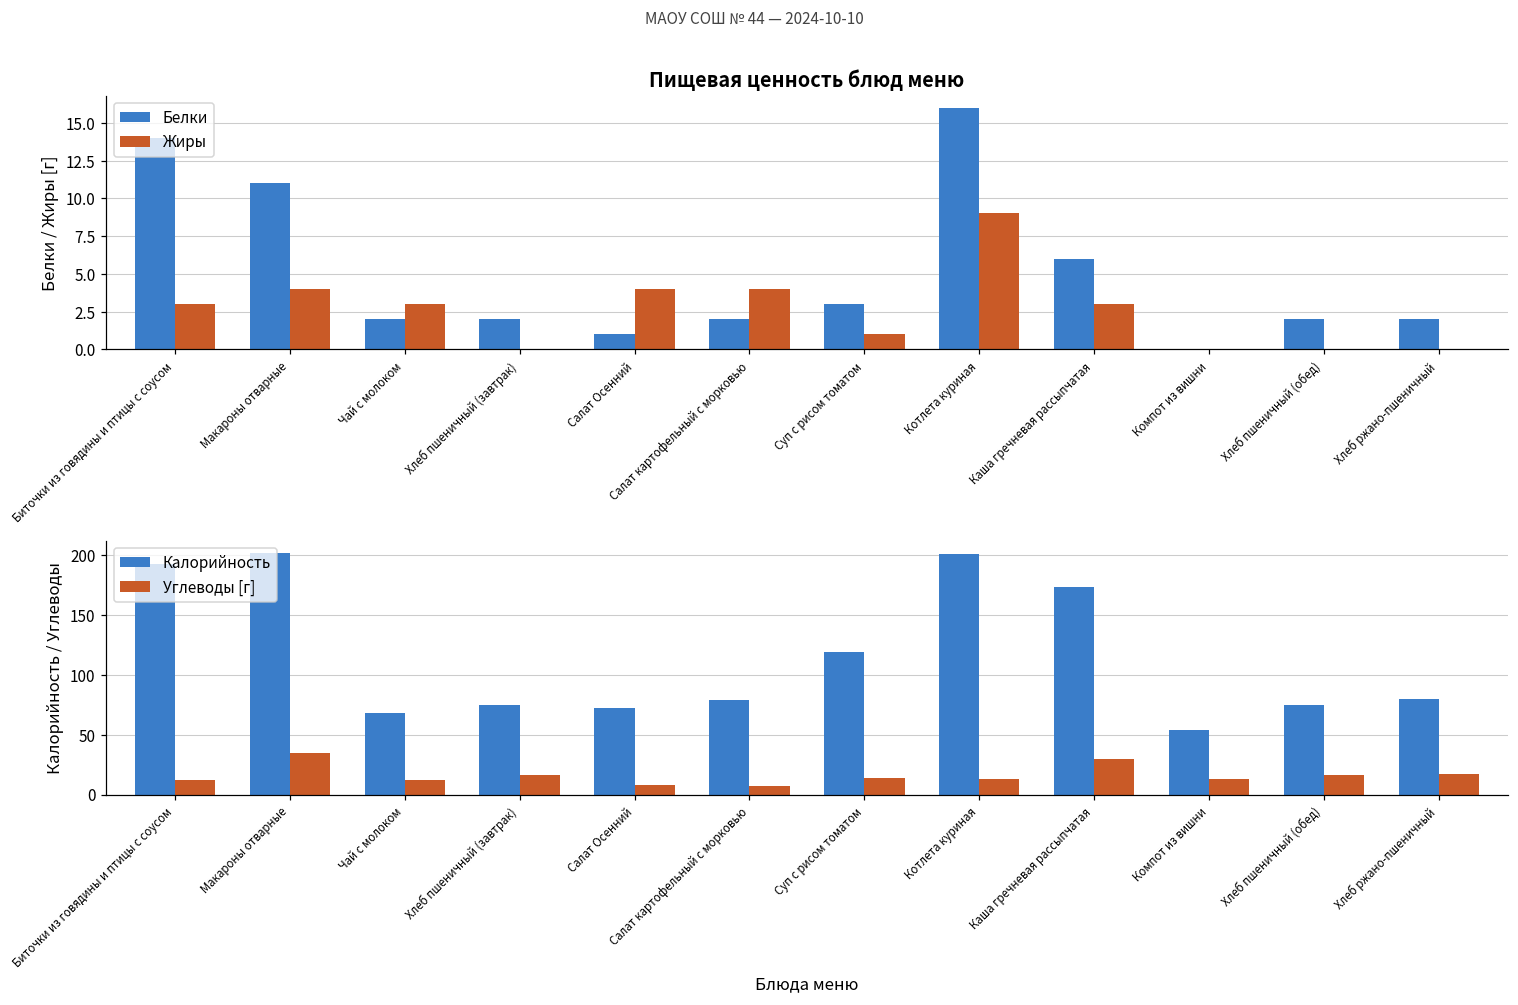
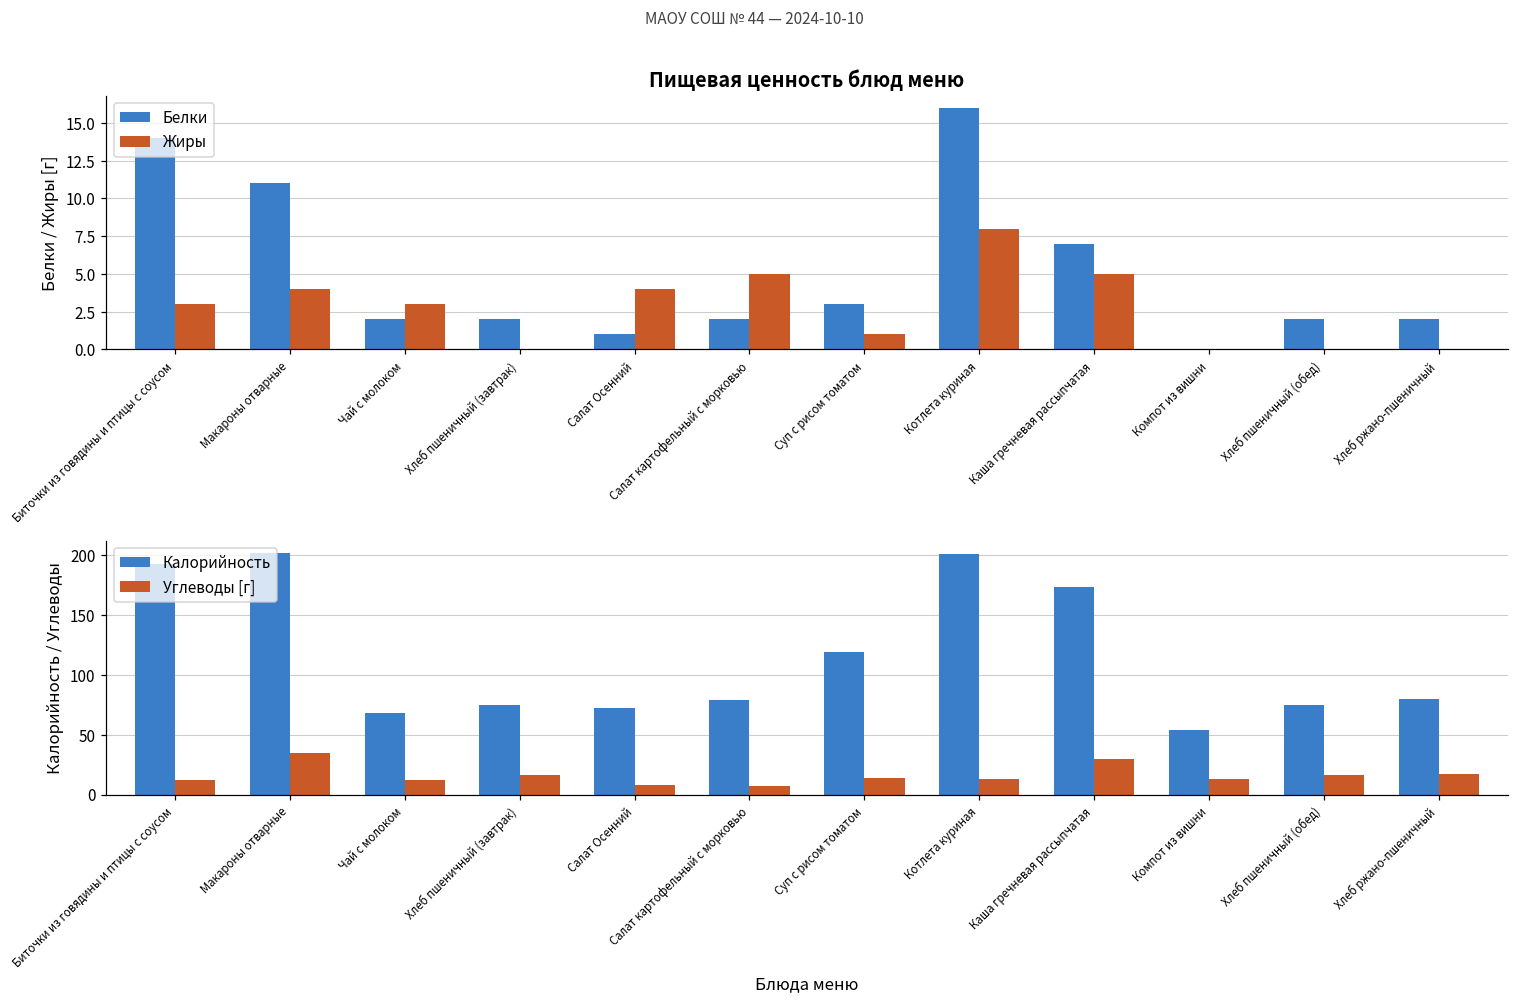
Пищевая ценность блюд меню, Жиры, Салат картофельный с морковью: 4 -> 5
Пищевая ценность блюд меню, Жиры, Котлета куриная: 9 -> 8
Пищевая ценность блюд меню, Белки, Каша гречневая рассыпчатая: 6 -> 7
Пищевая ценность блюд меню, Жиры, Каша гречневая рассыпчатая: 3 -> 5
